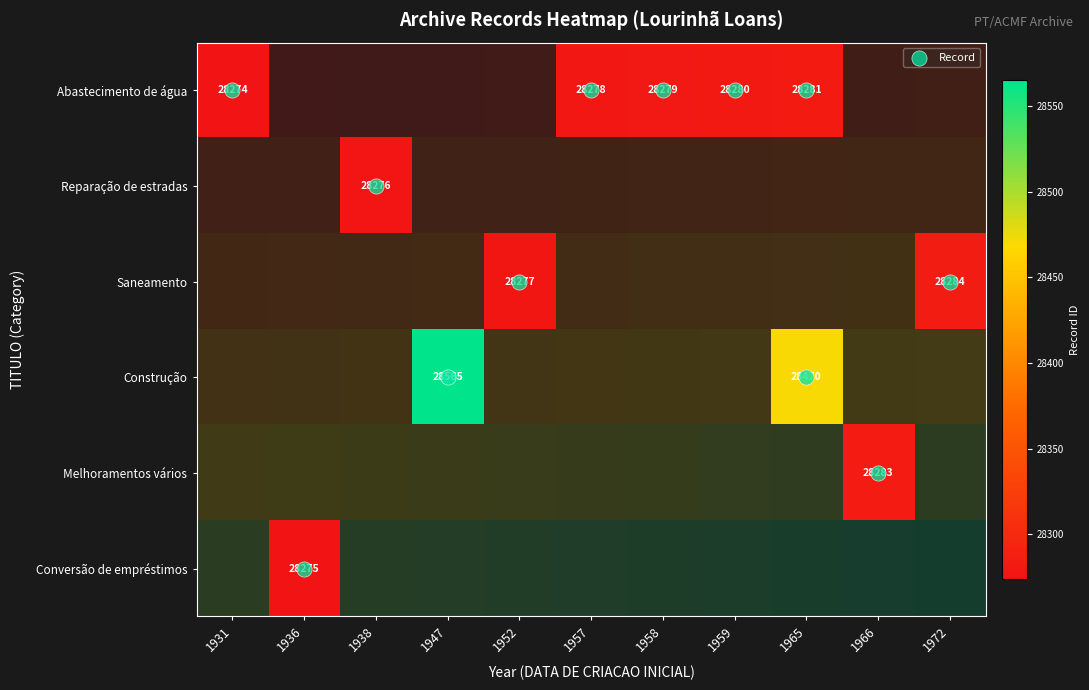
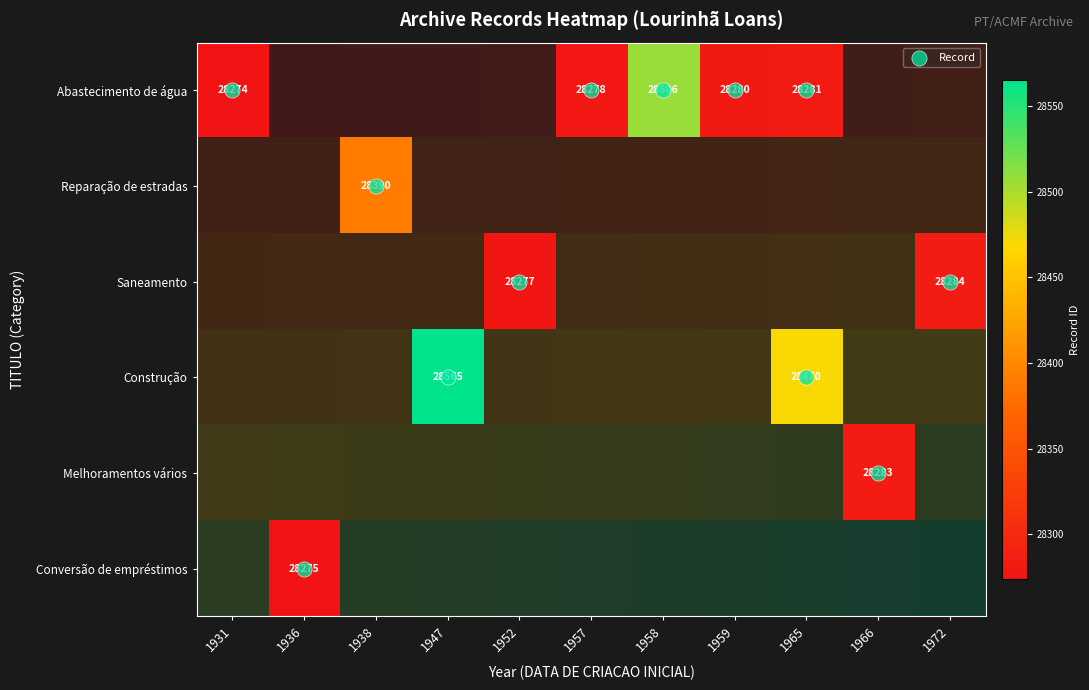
Abastecimento de água, 1958: 28279 -> 28506
Reparação de estradas, 1938: 28276 -> 28390
